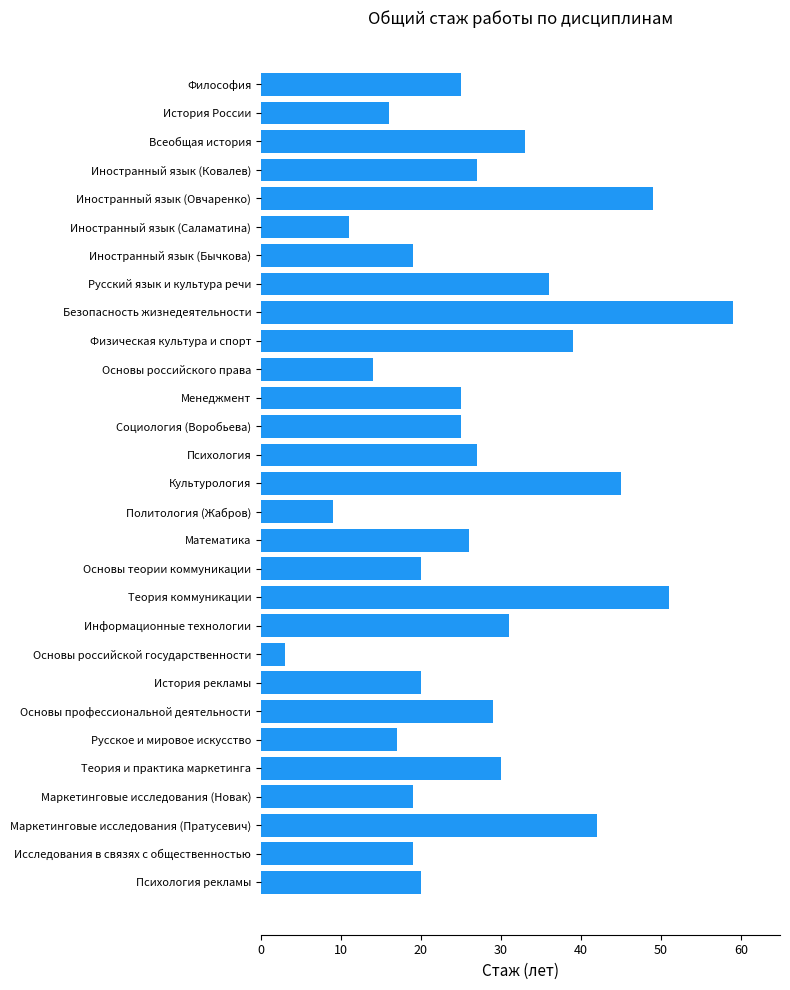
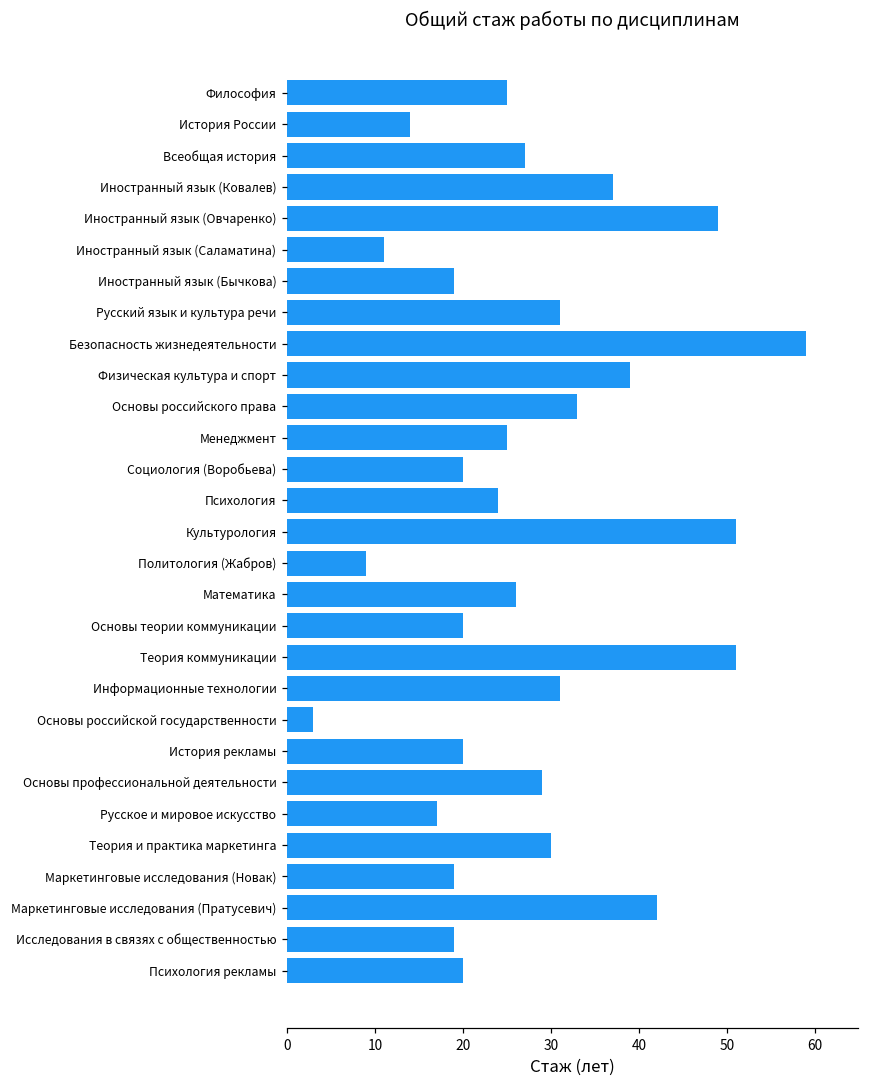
История России: 16 -> 14
Всеобщая история: 33 -> 27
Иностранный язык (Ковалев): 27 -> 37
Русский язык и культура речи: 36 -> 31
Основы российского права: 14 -> 33
Социология (Воробьева): 25 -> 20
Психология: 27 -> 24
Культурология: 45 -> 51
